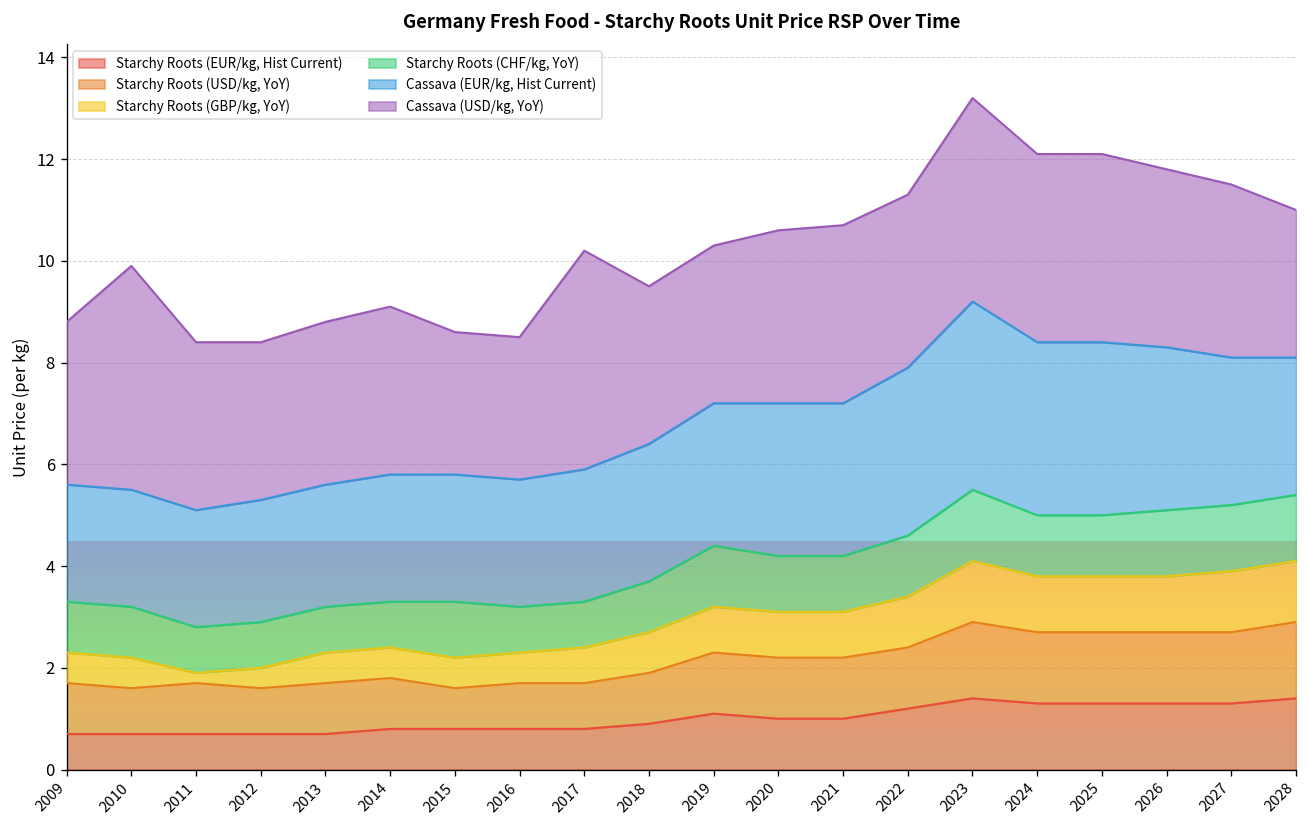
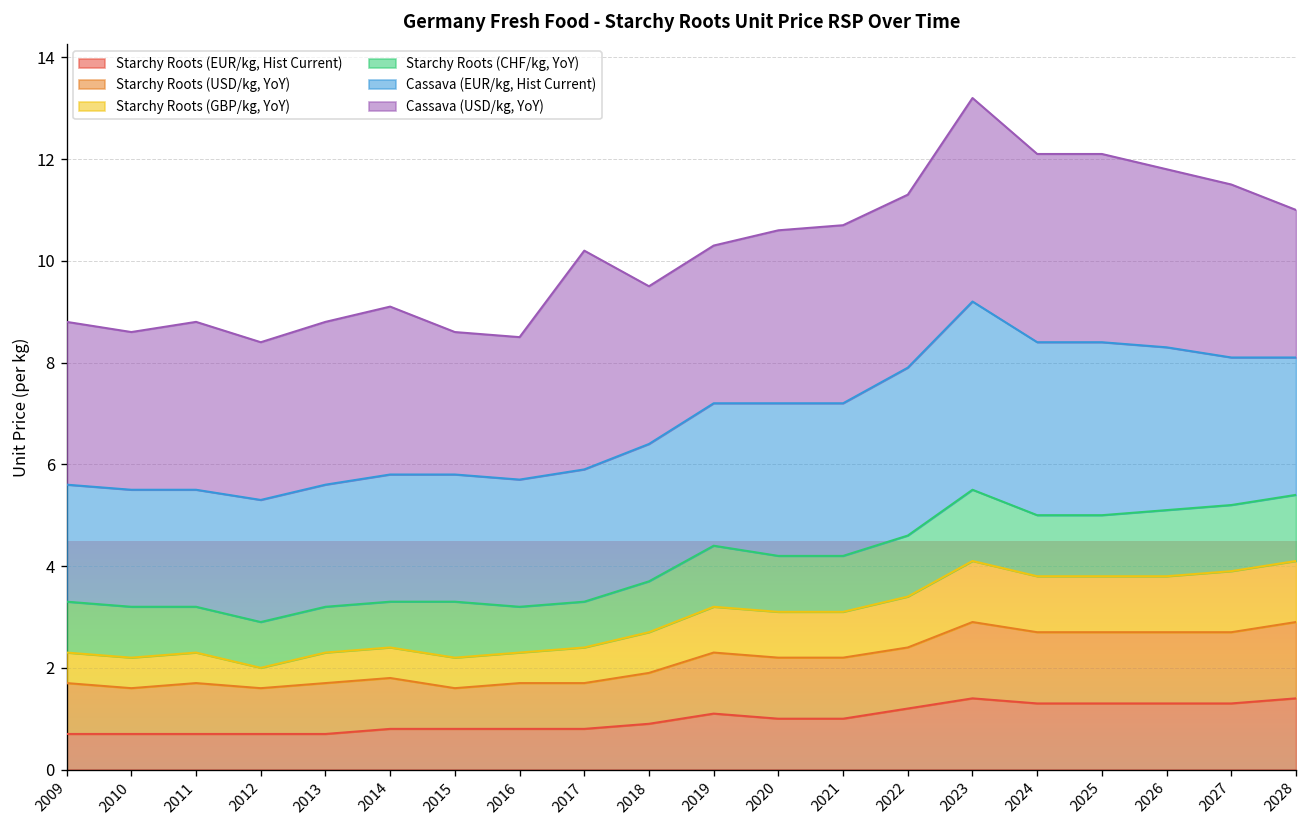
Cassava (USD/kg, YoY), 2010: 4.4 -> 3.1
Starchy Roots (GBP/kg, YoY), 2011: 0.2 -> 0.6
